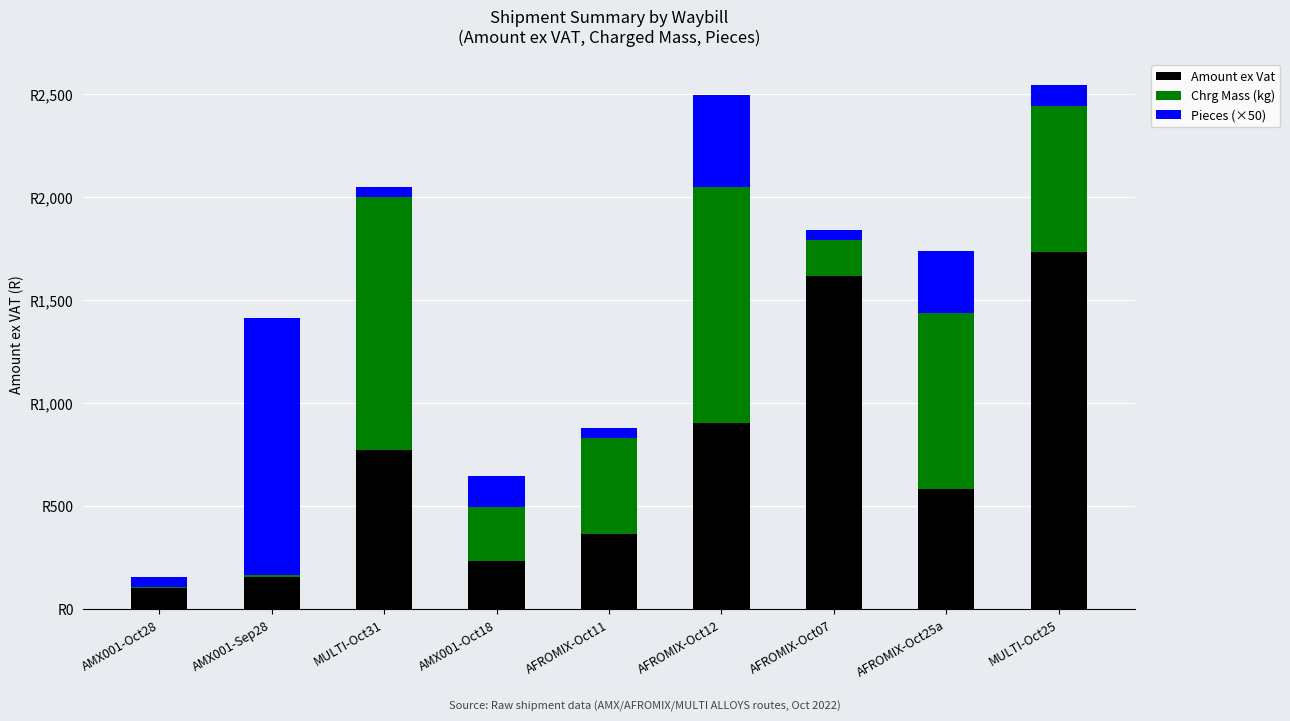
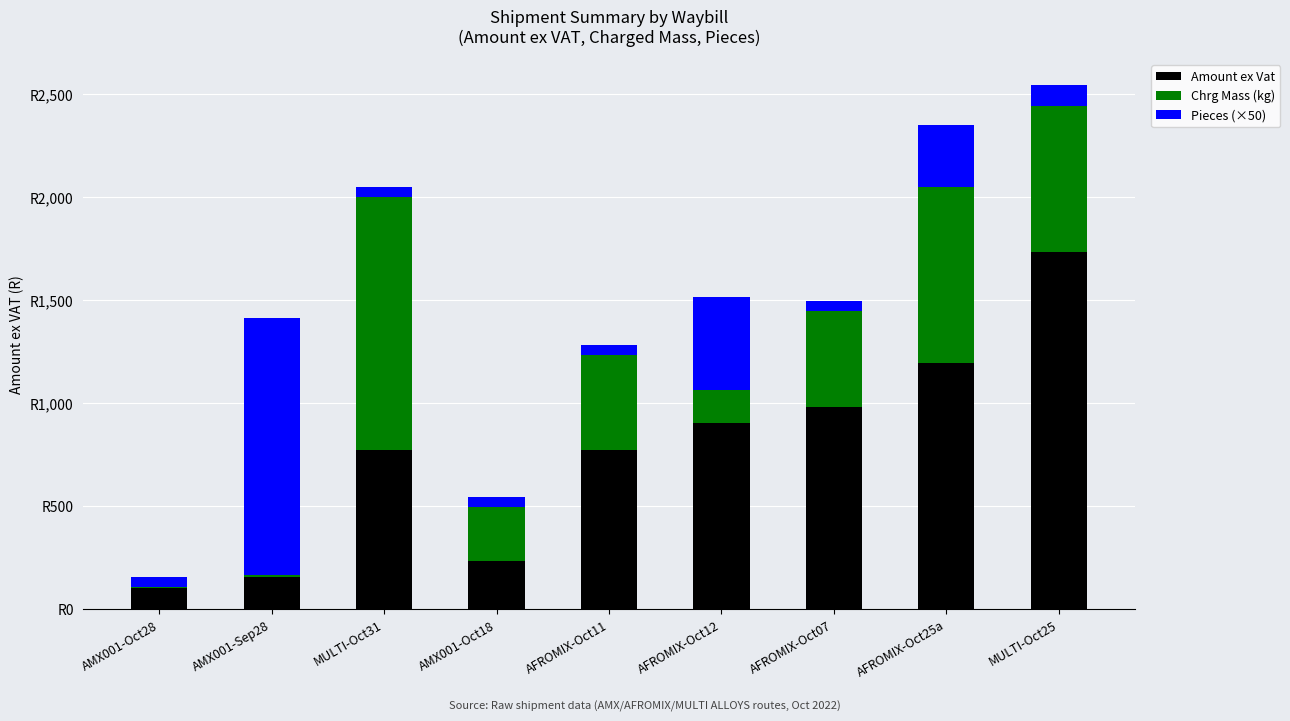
Pieces (×50), AMX001-Oct18: R150 -> R50
Amount ex Vat, AFROMIX-Oct11: R370 -> R770
Chrg Mass (kg), AFROMIX-Oct12: R1,140 -> R160
Amount ex Vat, AFROMIX-Oct07: R1,620 -> R980
Chrg Mass (kg), AFROMIX-Oct07: R180 -> R470
Amount ex Vat, AFROMIX-Oct25a: R580 -> R1,190
